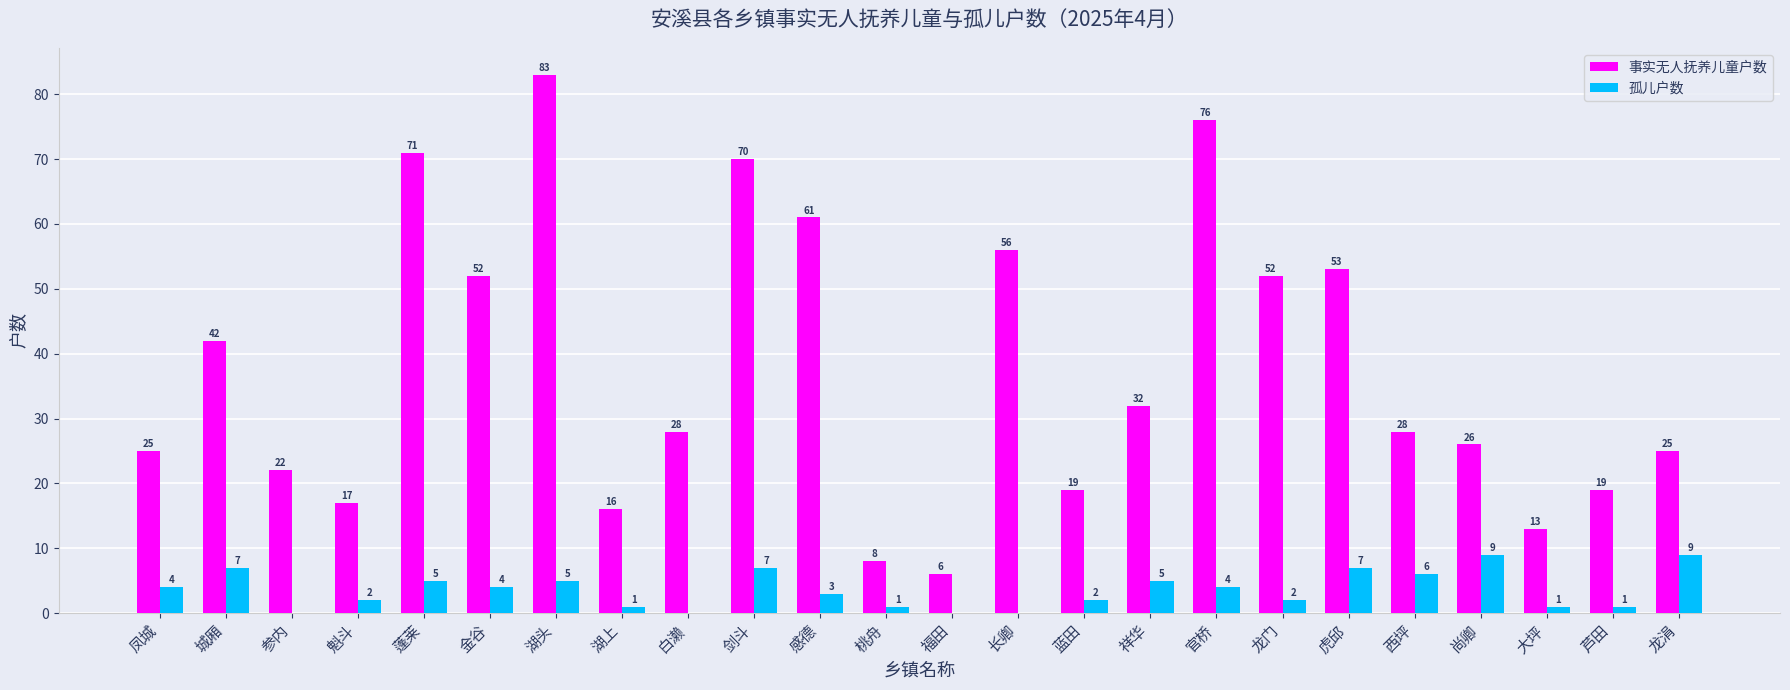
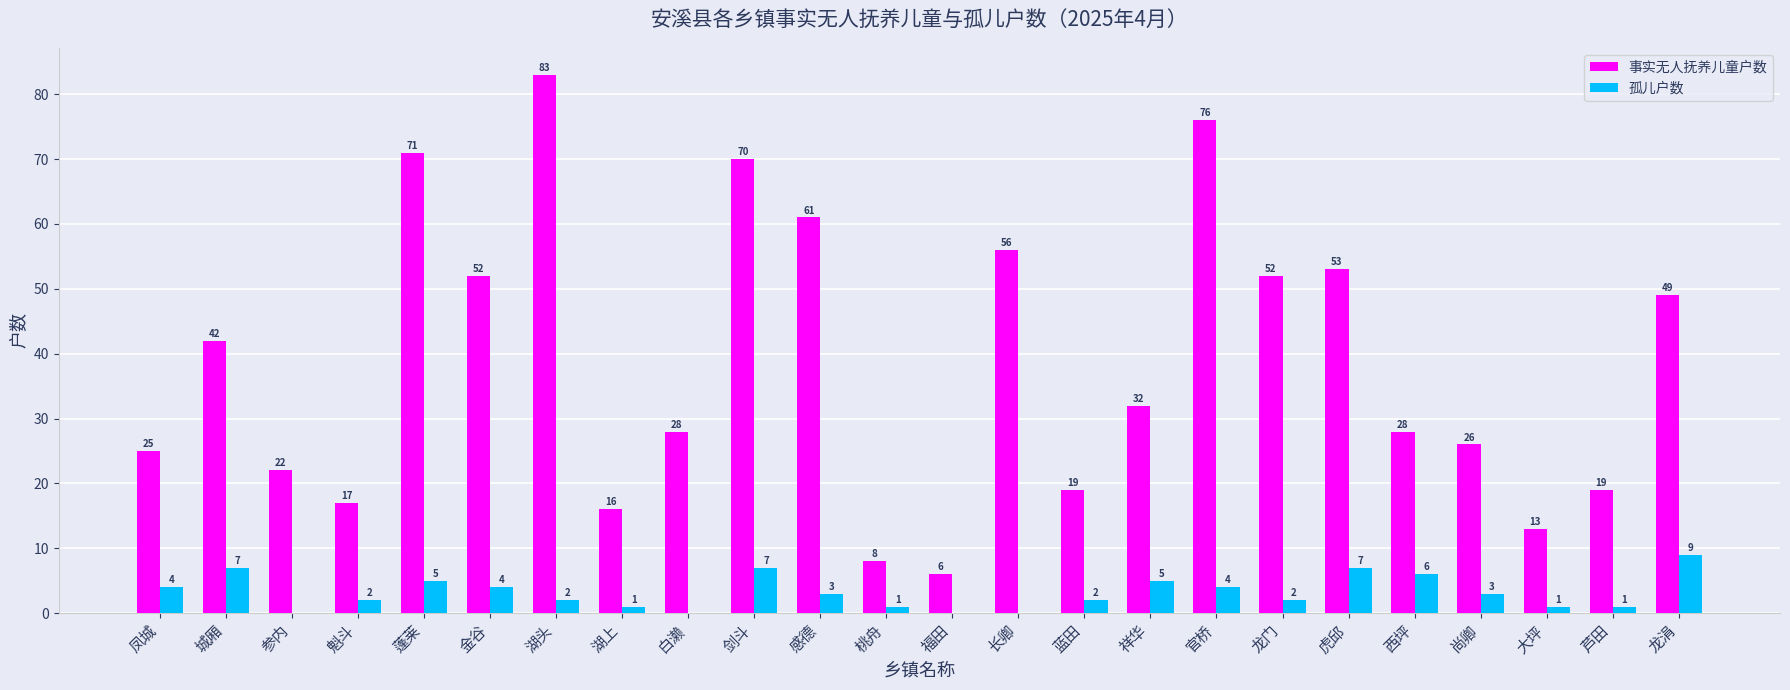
孤儿户数, 湖头: 5 -> 2
孤儿户数, 尚卿: 9 -> 3
事实无人抚养儿童户数, 龙涓: 25 -> 49
